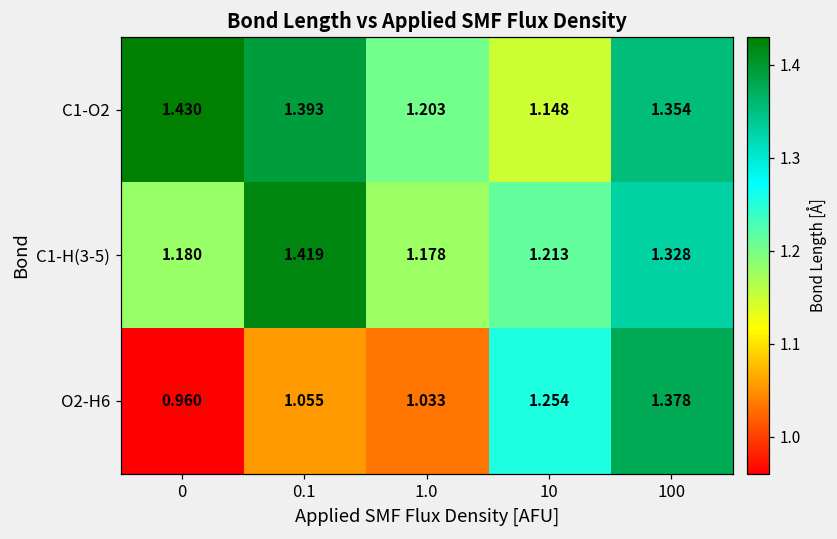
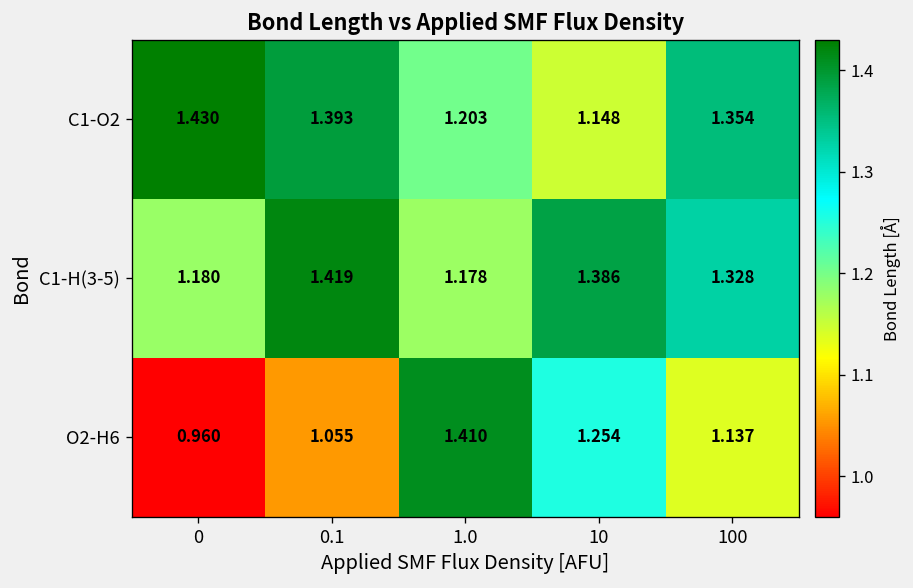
C1-H(3-5), 10: 1.213 -> 1.386
O2-H6, 1.0: 1.033 -> 1.410
O2-H6, 100: 1.378 -> 1.137
